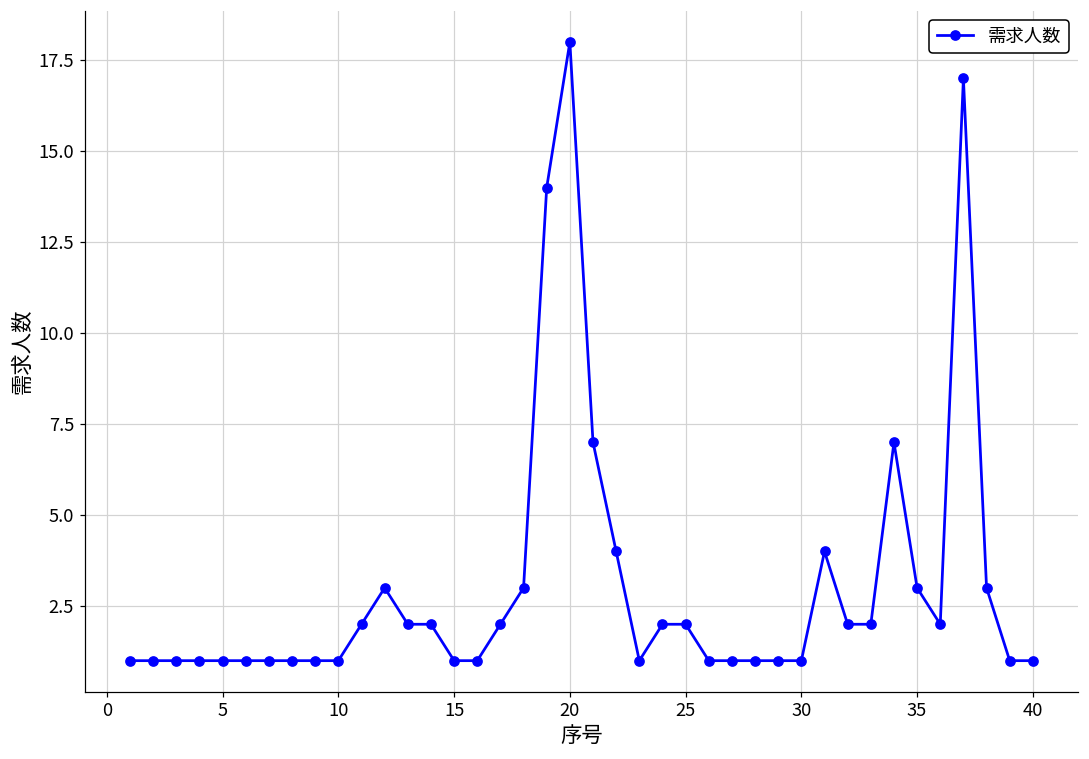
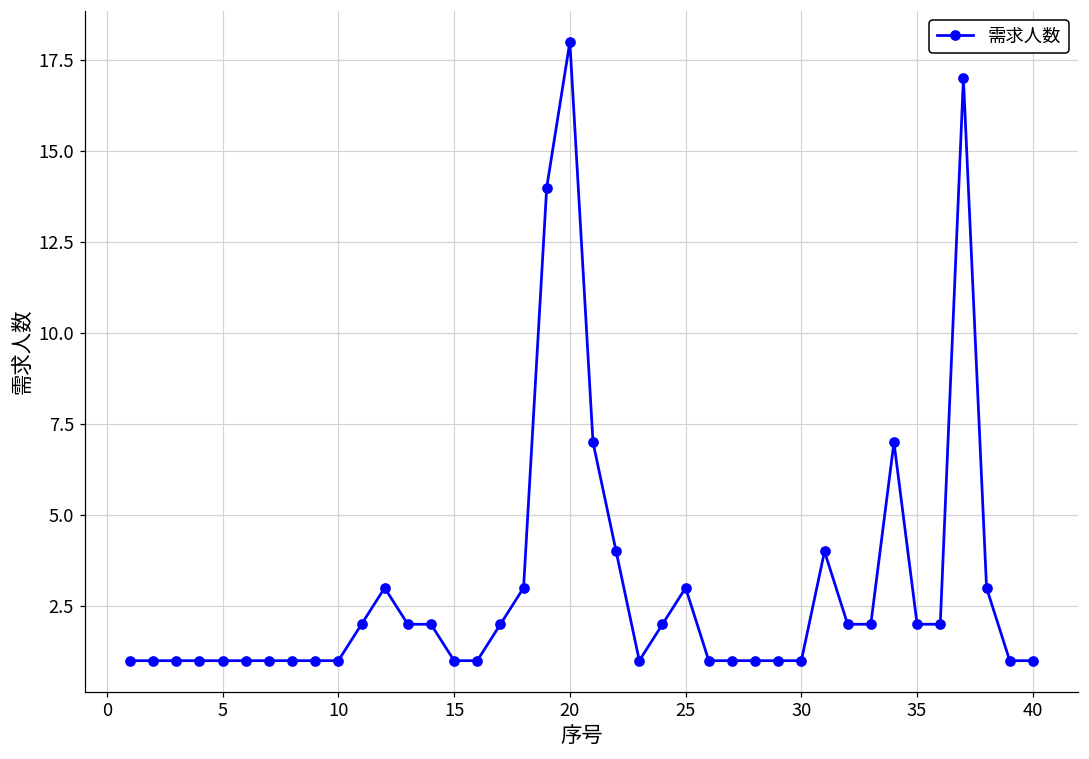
25: 2 -> 3
35: 3 -> 2
